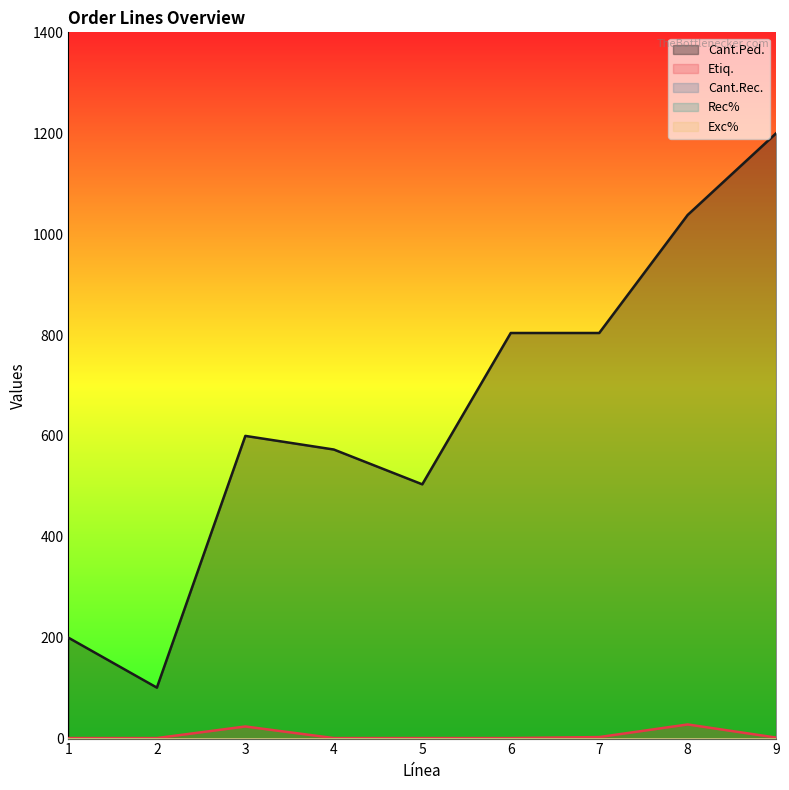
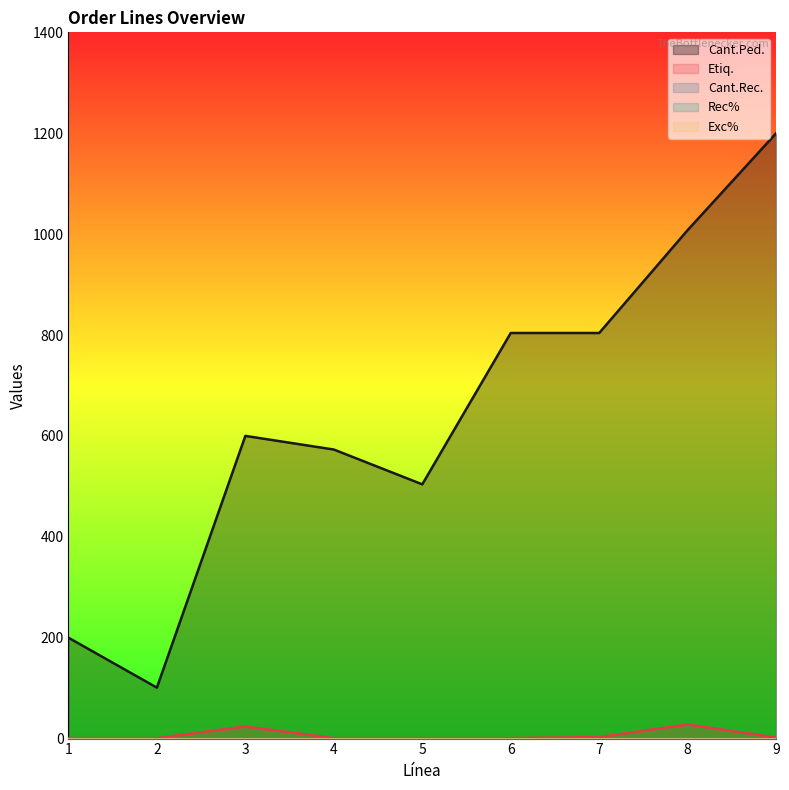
Cant.Ped., 8: 1040 -> 1010
